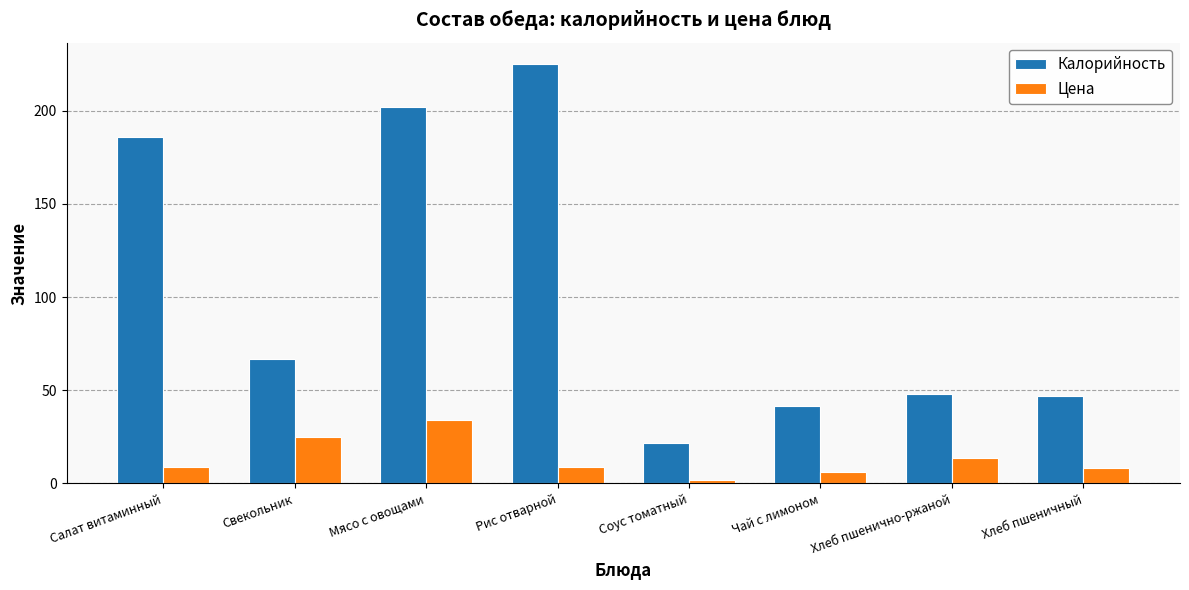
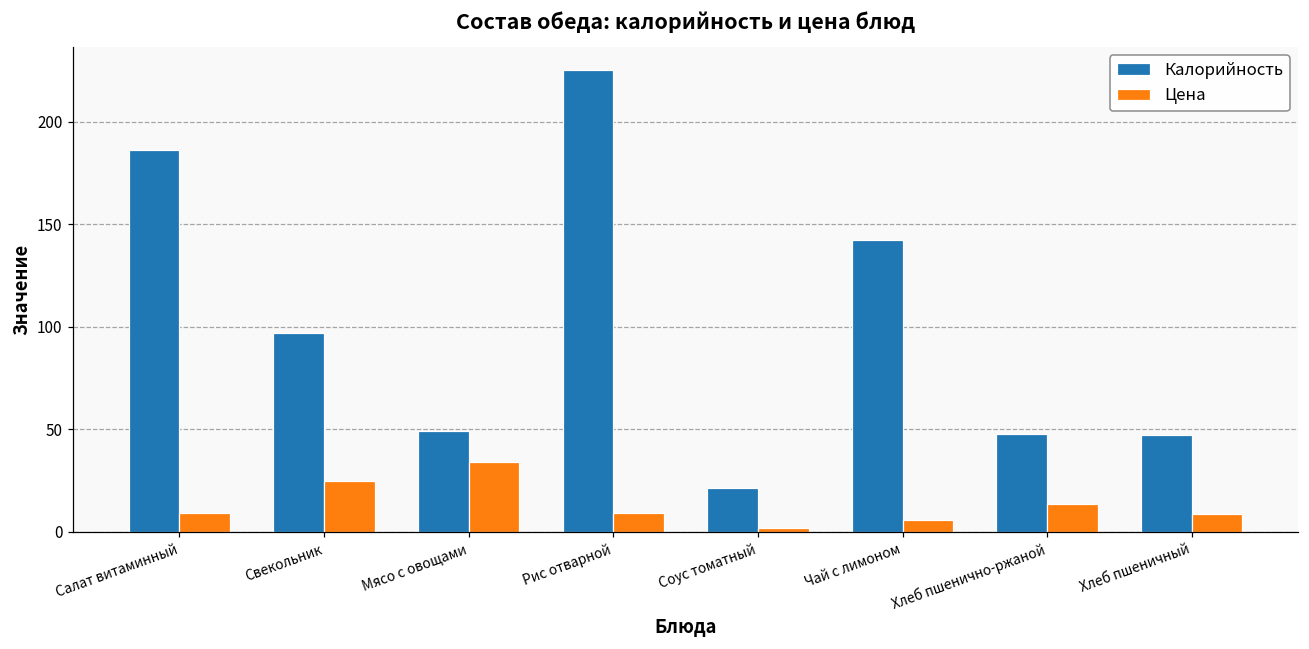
Калорийность, Свекольник: 67 -> 97
Калорийность, Мясо с овощами: 202 -> 49
Калорийность, Чай с лимоном: 42 -> 142
